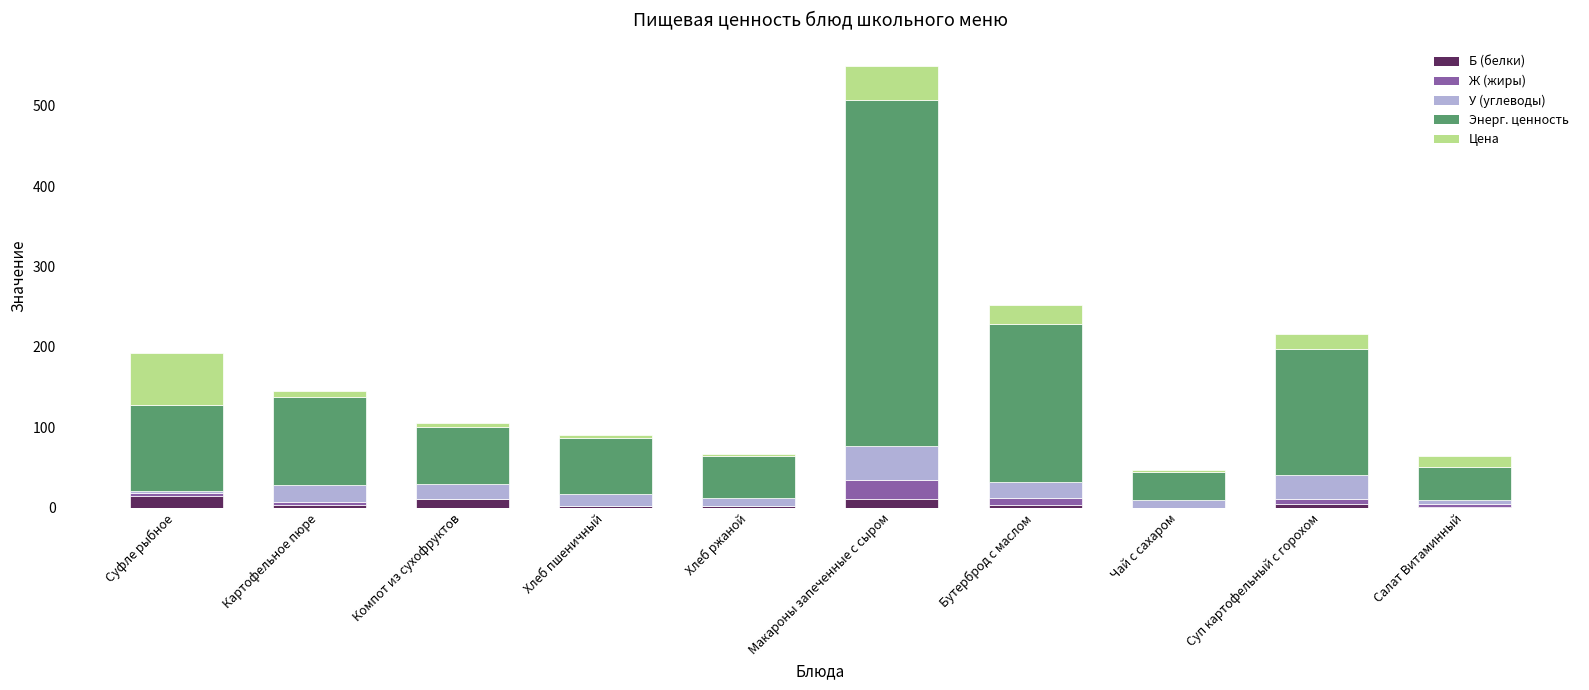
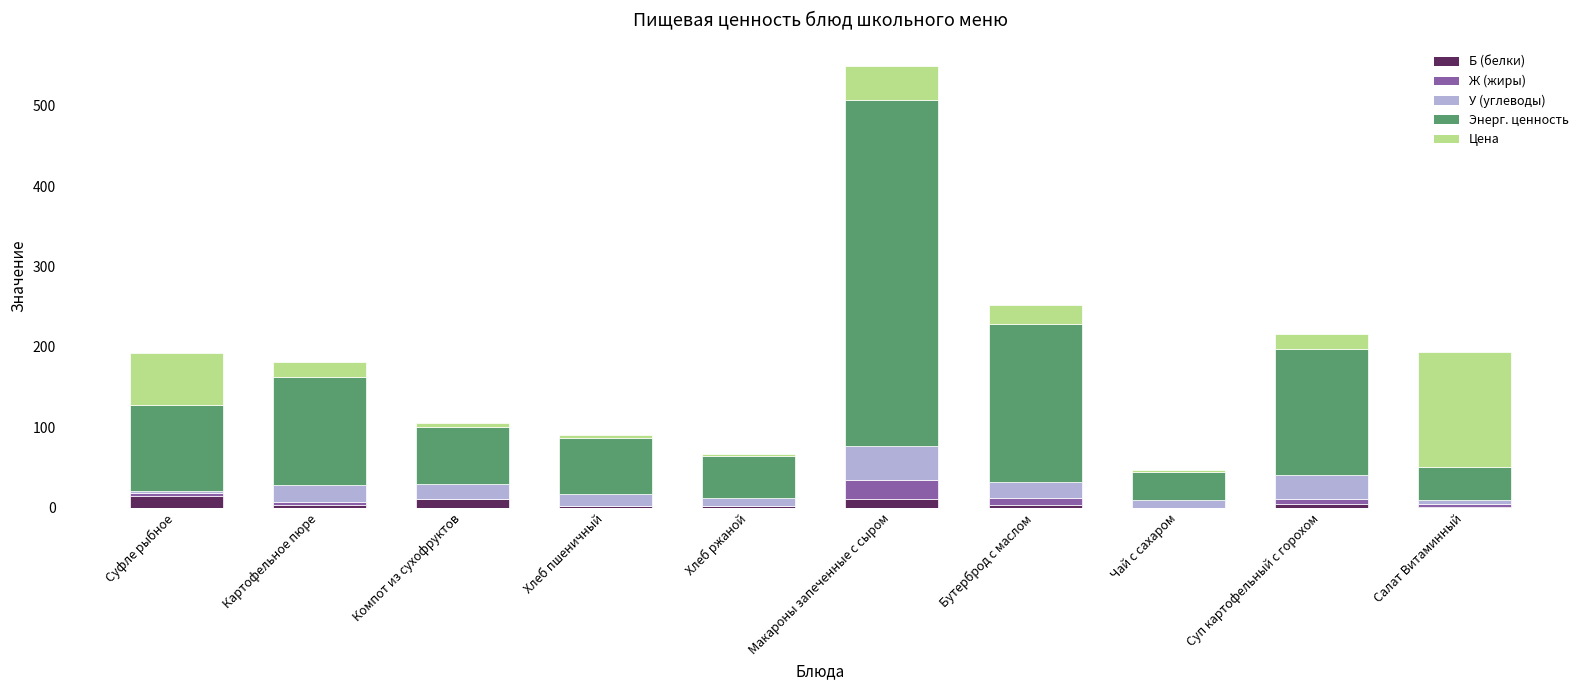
Энерг. ценность, Картофельное пюре: 110 -> 140
Цена, Картофельное пюре: 10 -> 20
Цена, Салат Витаминный: 10 -> 140
